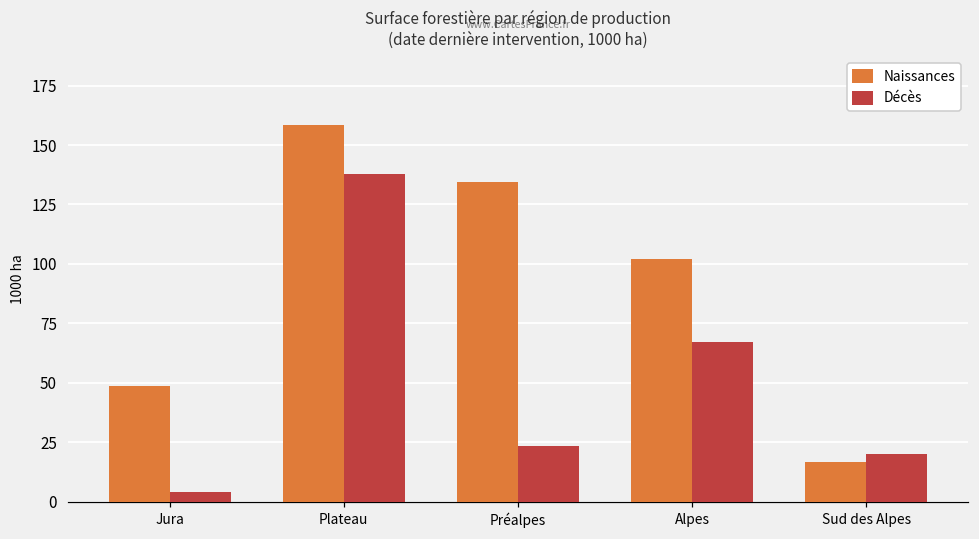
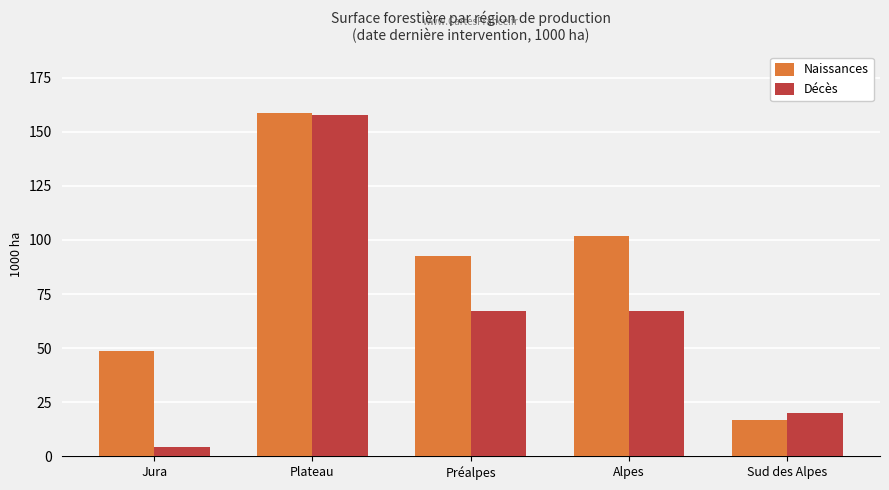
Décès, Plateau: 138 -> 158
Naissances, Préalpes: 134 -> 93
Décès, Préalpes: 23 -> 67
